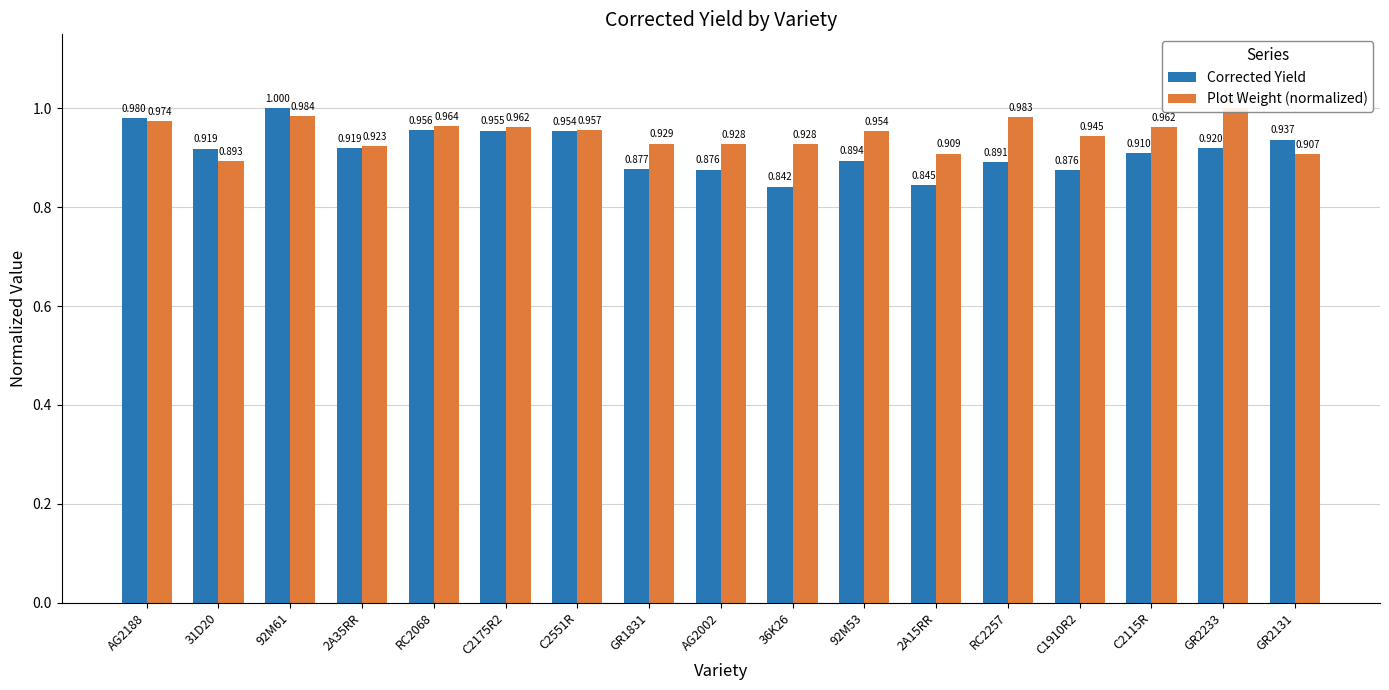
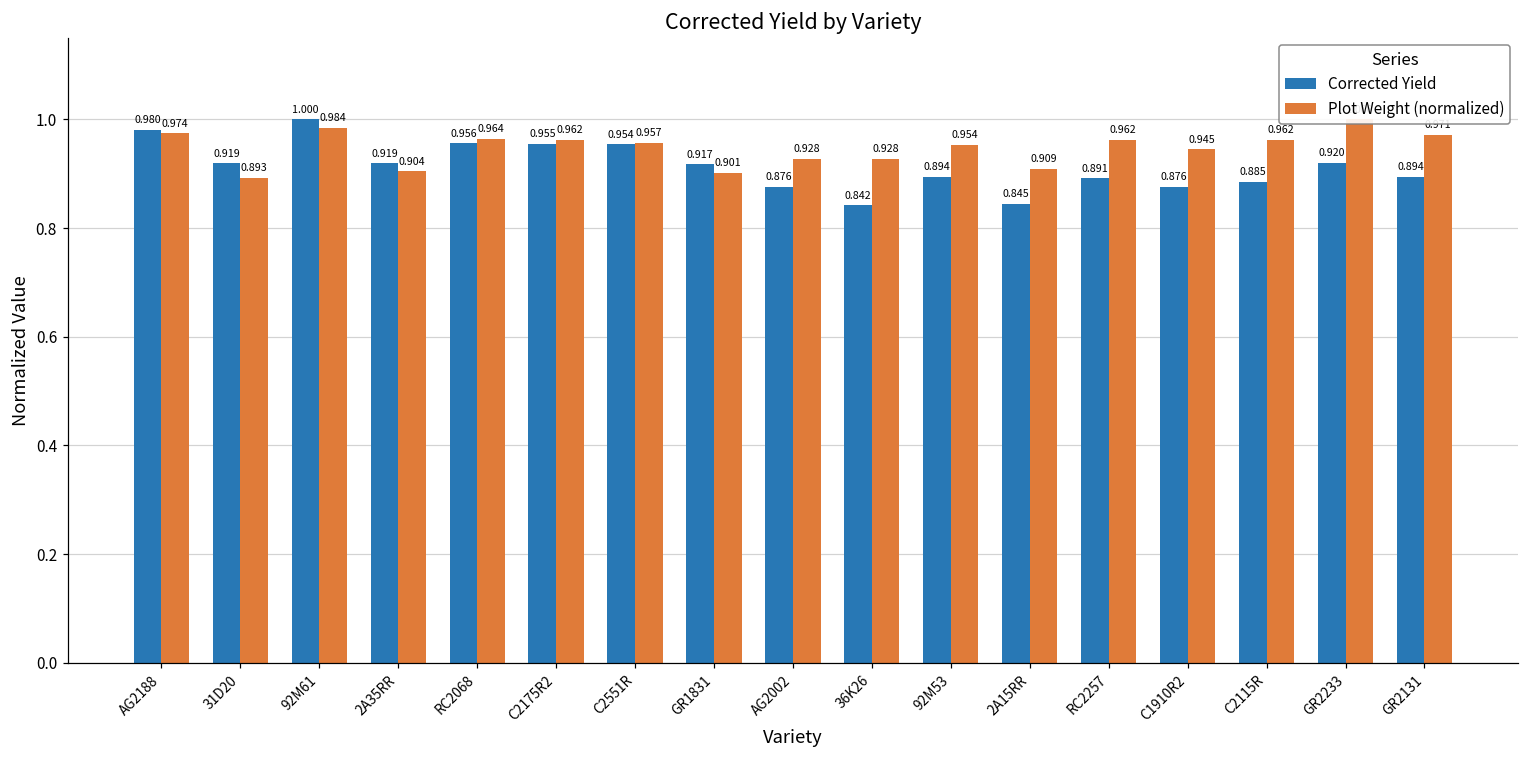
Plot Weight (normalized), 2A35RR: 0.923 -> 0.904
Corrected Yield, GR1831: 0.877 -> 0.917
Plot Weight (normalized), GR1831: 0.929 -> 0.901
Plot Weight (normalized), RC2257: 0.983 -> 0.962
Corrected Yield, C2115R: 0.910 -> 0.885
Corrected Yield, GR2131: 0.937 -> 0.894
Plot Weight (normalized), GR2131: 0.91 -> 0.97
